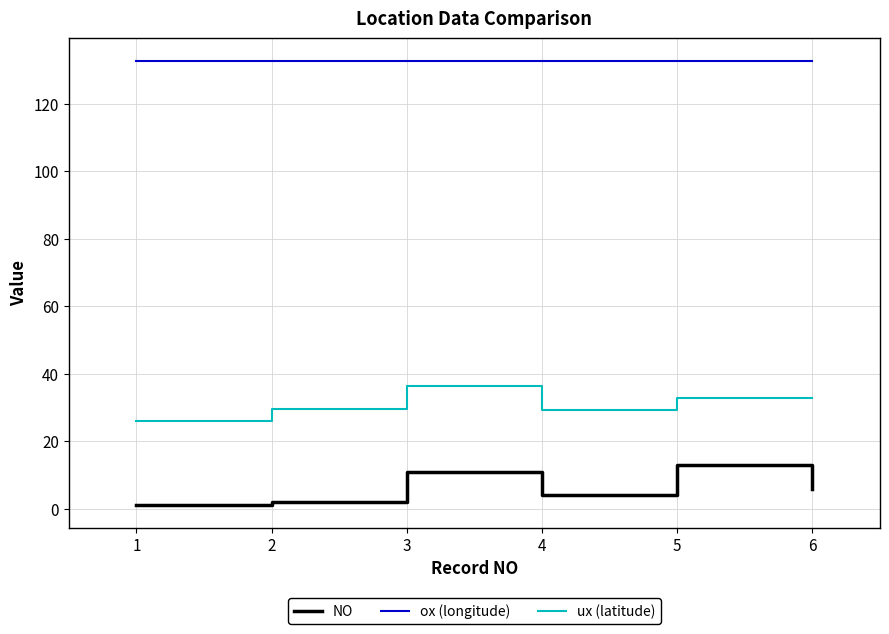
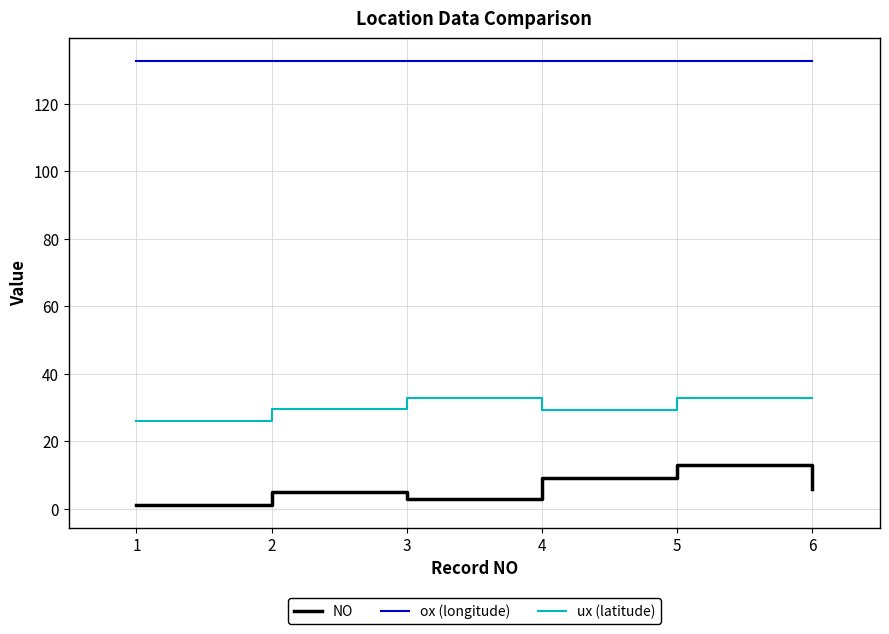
NO, 2: 2 -> 5
NO, 3: 11 -> 3
ux (latitude), 3: 36 -> 33
NO, 4: 4 -> 9
